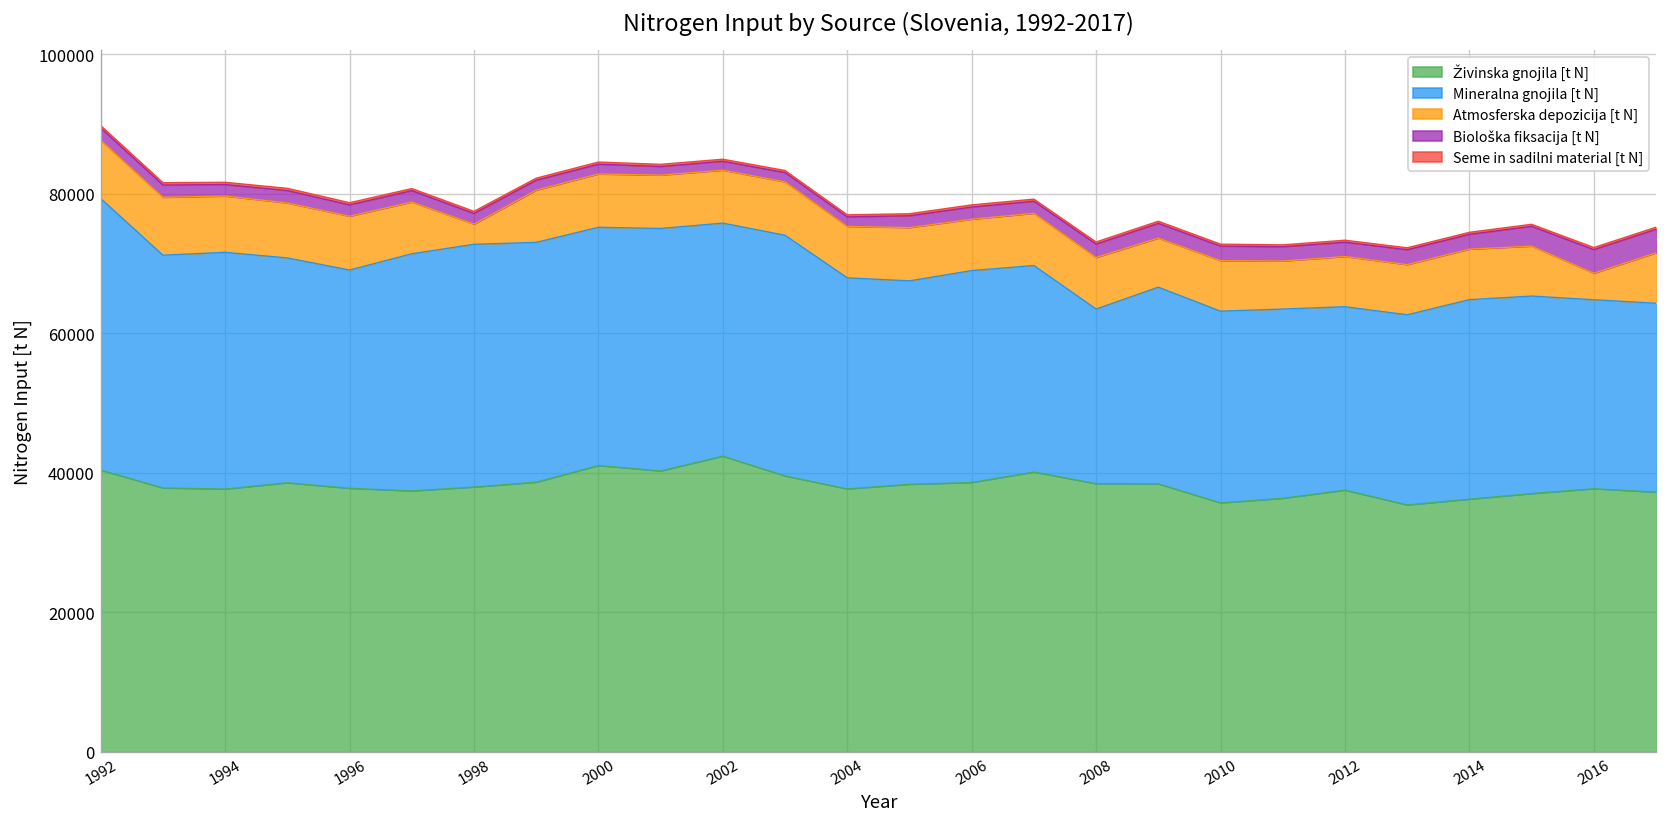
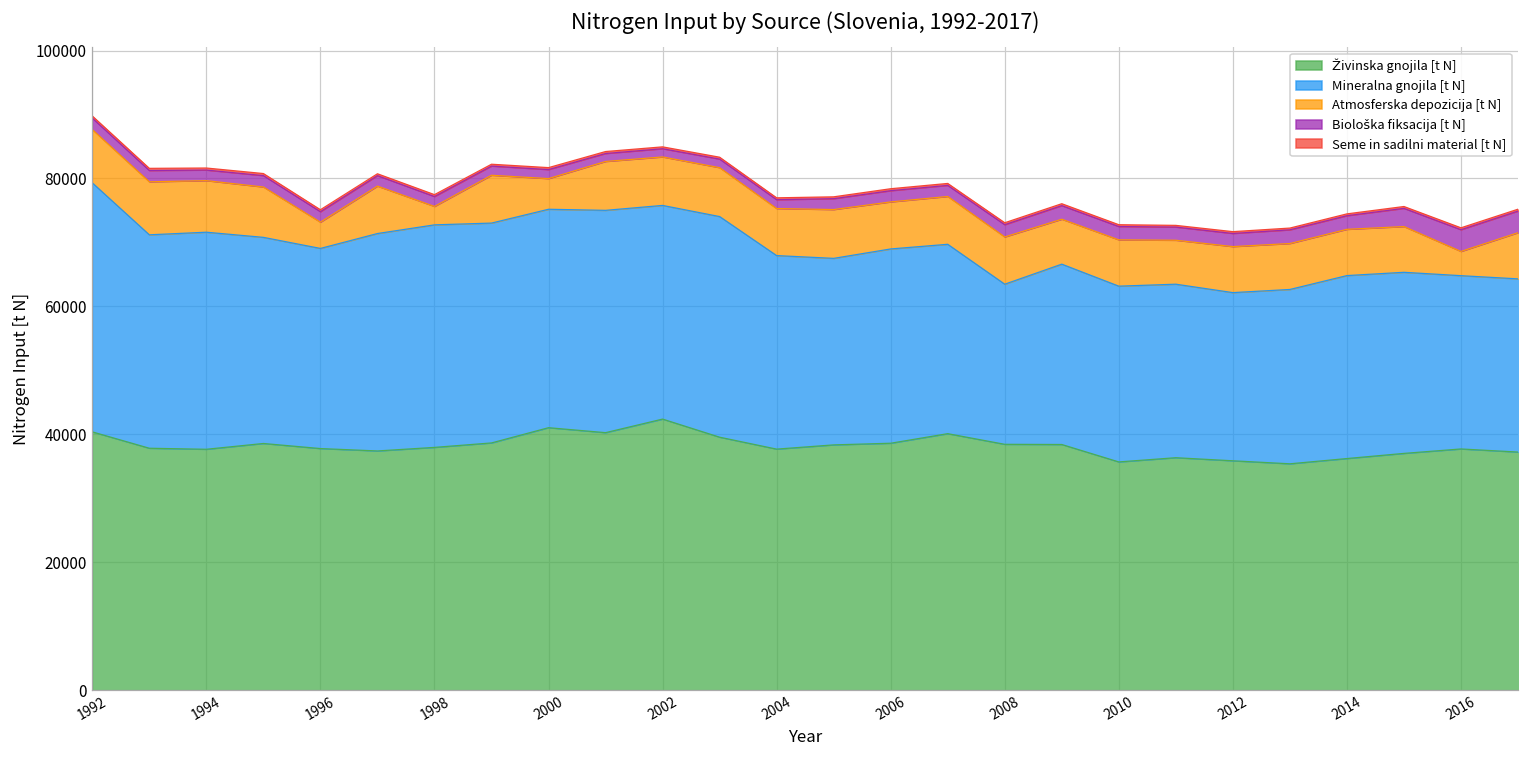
Atmosferska depozicija [t N], 1996: 8000 -> 4000
Atmosferska depozicija [t N], 2000: 8000 -> 5000
Živinska gnojila [t N], 2012: 38000 -> 36000
